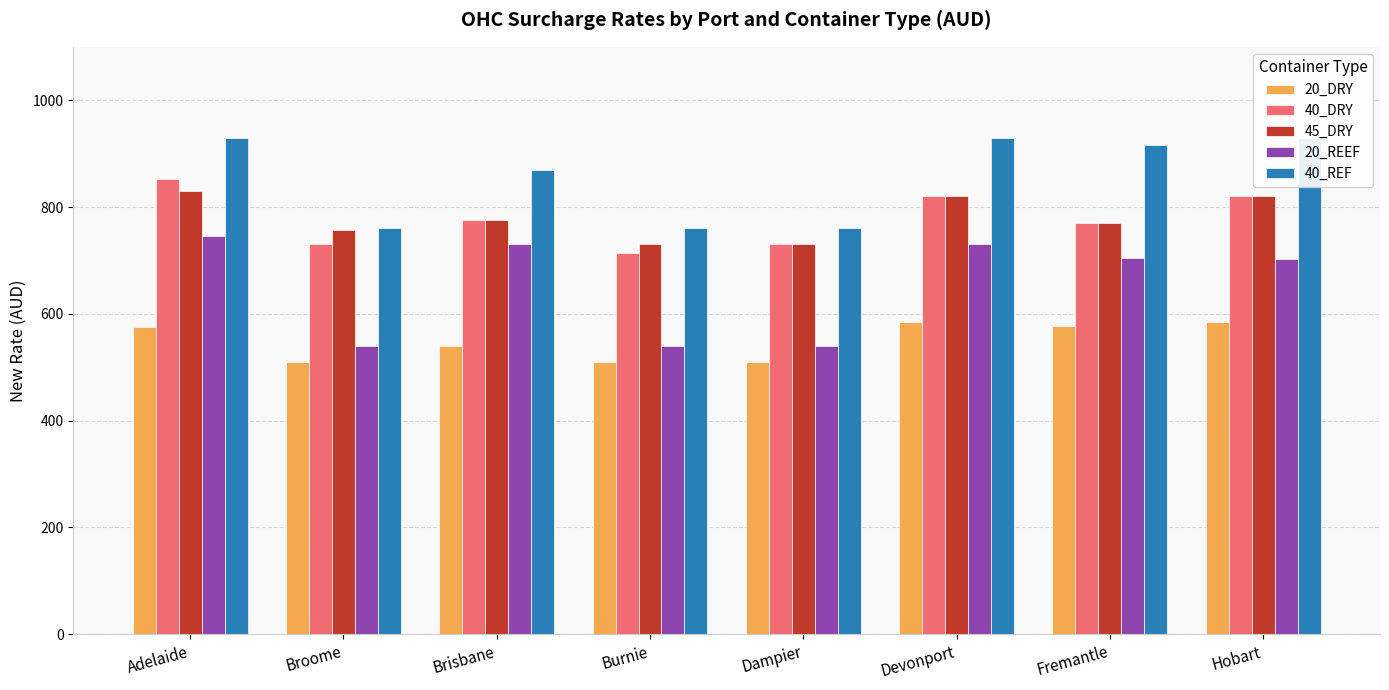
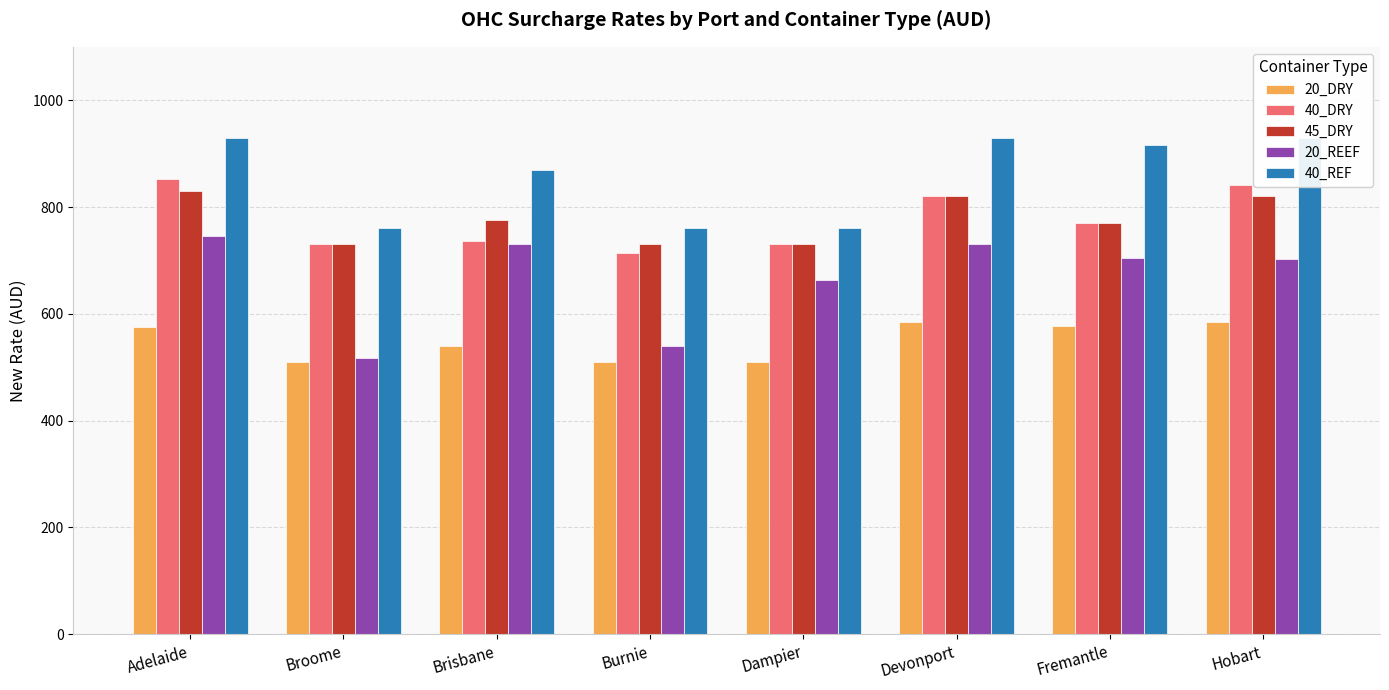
45_DRY, Broome: 760 -> 730
20_REEF, Broome: 540 -> 520
40_DRY, Brisbane: 780 -> 740
20_REEF, Dampier: 540 -> 660
40_DRY, Hobart: 820 -> 840
